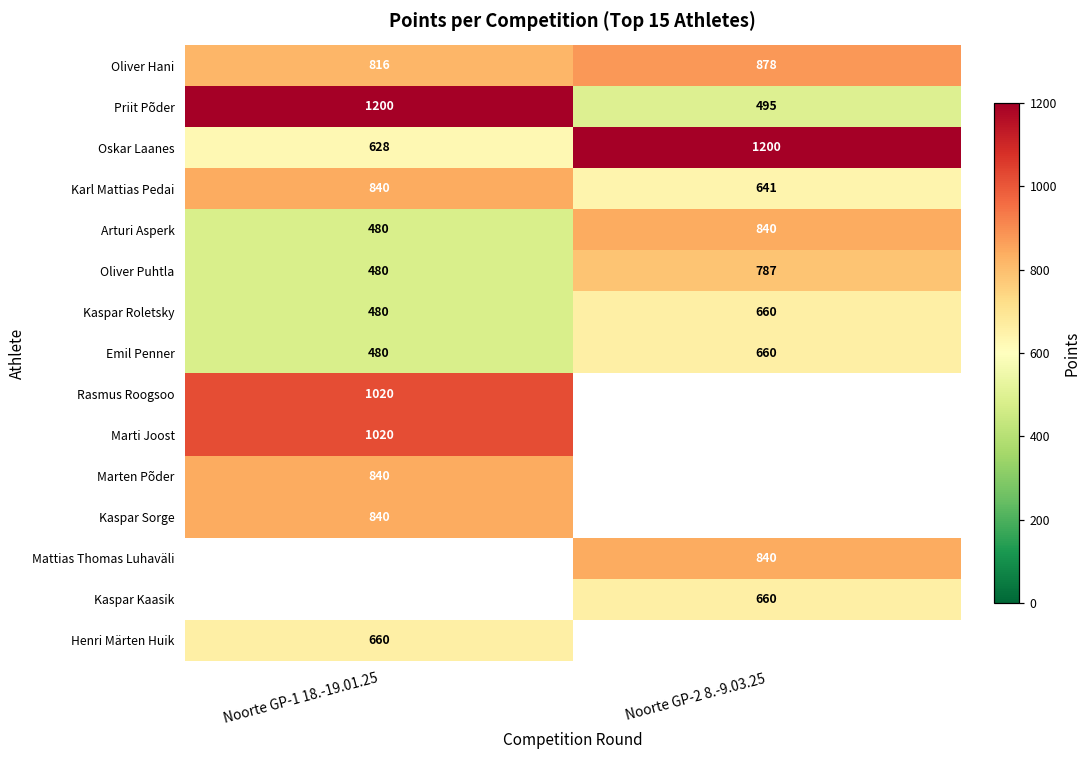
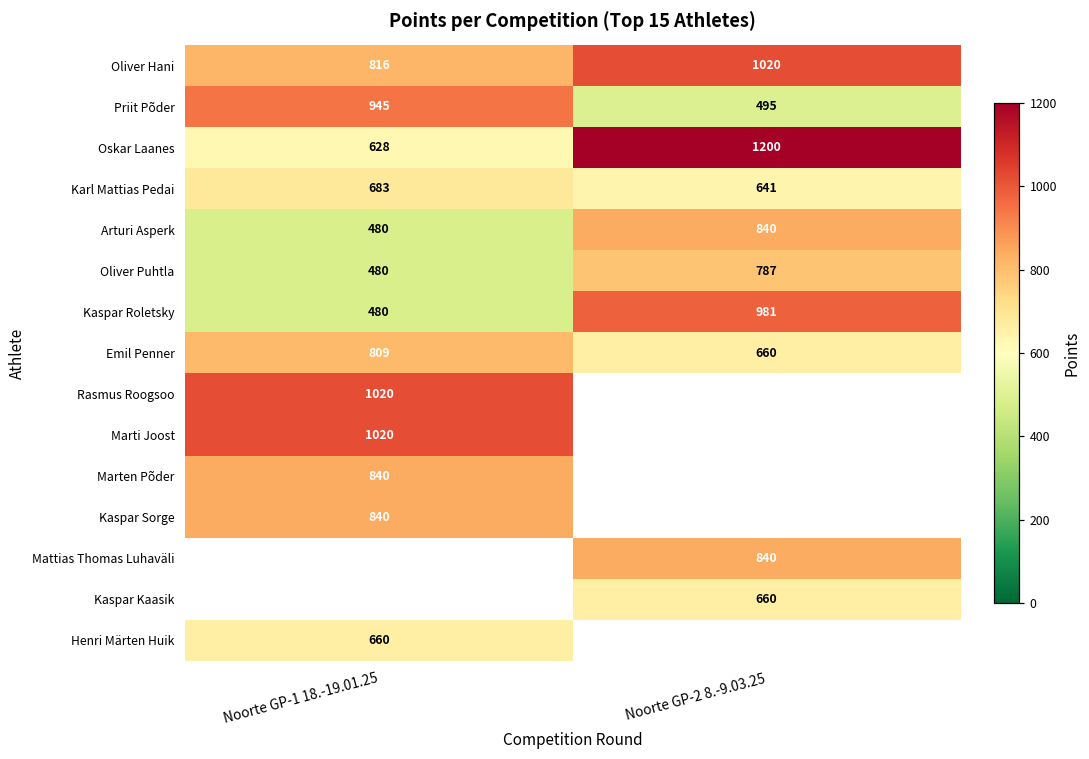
Oliver Hani, Noorte GP-2 8.-9.03.25: 878 -> 1020
Priit Põder, Noorte GP-1 18.-19.01.25: 1200 -> 945
Karl Mattias Pedai, Noorte GP-1 18.-19.01.25: 840 -> 683
Kaspar Roletsky, Noorte GP-2 8.-9.03.25: 660 -> 981
Emil Penner, Noorte GP-1 18.-19.01.25: 480 -> 809
